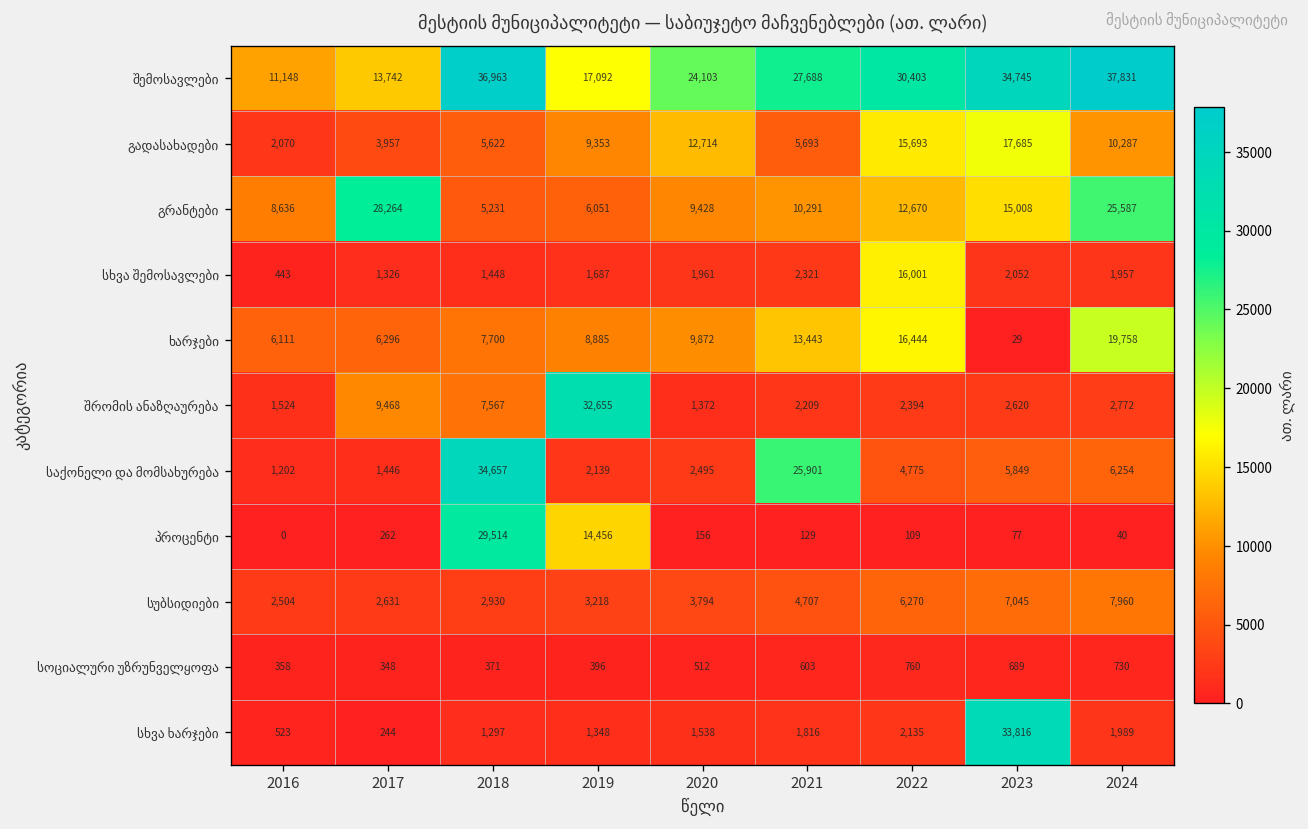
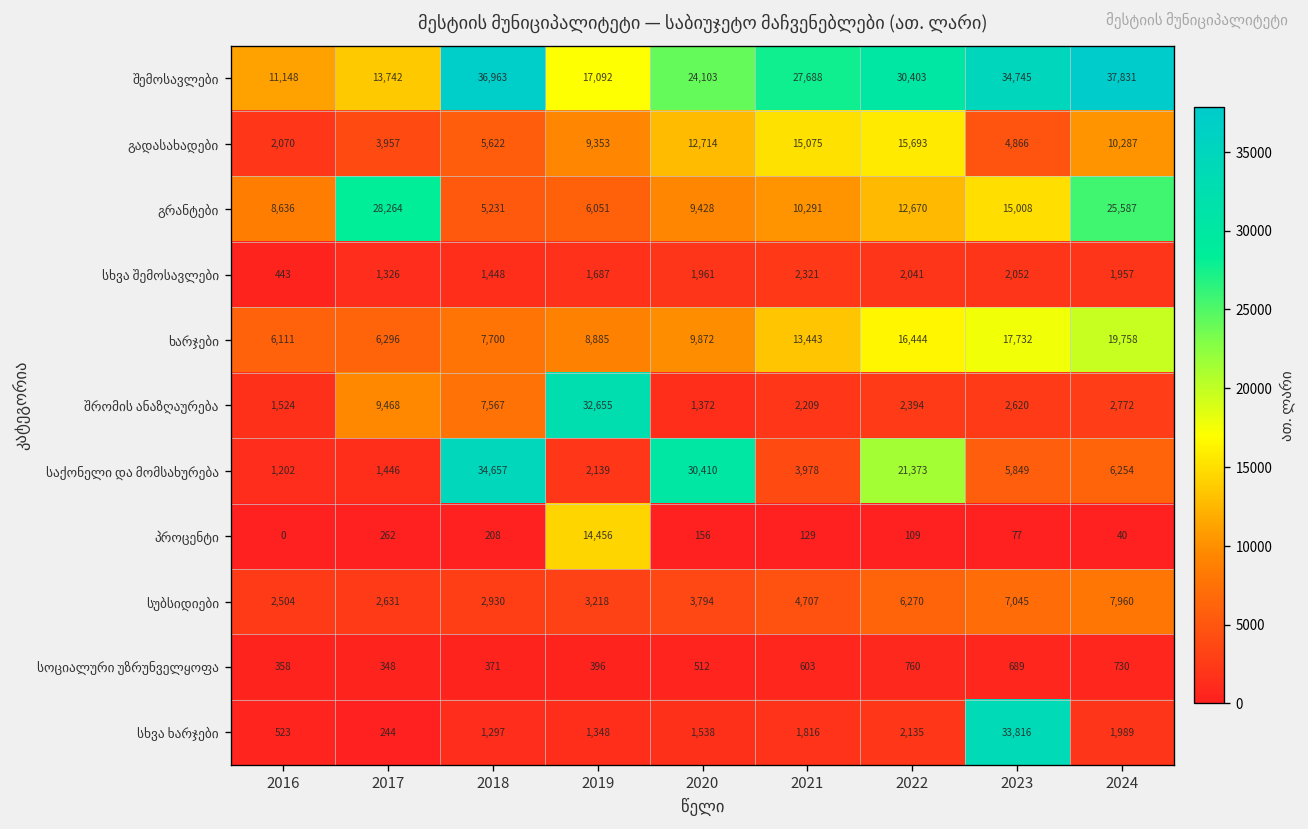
გადასახადები, 2021: 5,693 -> 15,075
გადასახადები, 2023: 17,685 -> 4,866
სხვა შემოსავლები, 2022: 16,001 -> 2,041
ხარჯები, 2023: 29 -> 17,732
საქონელი და მომსახურება, 2020: 2,495 -> 30,410
საქონელი და მომსახურება, 2021: 25,901 -> 3,978
საქონელი და მომსახურება, 2022: 4,775 -> 21,373
პროცენტი, 2018: 29,514 -> 208
